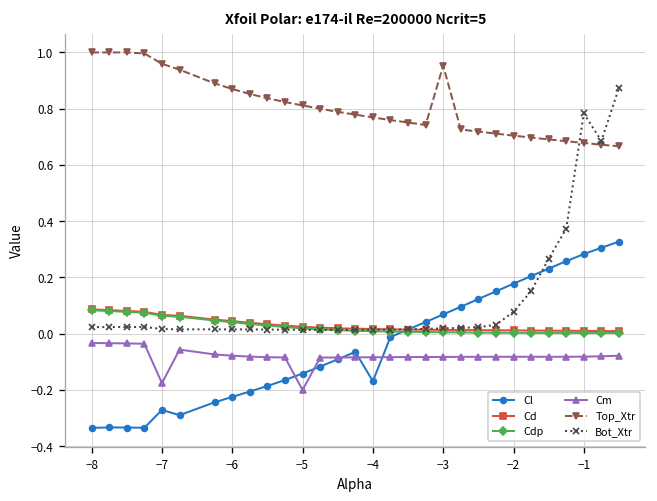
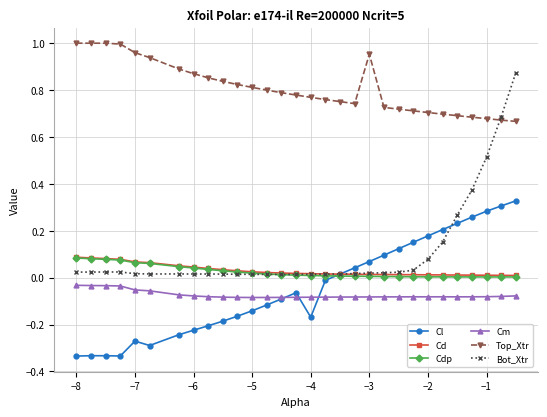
Cm, −7: -0.18 -> -0.05
Cm, −5: -0.20 -> -0.08
Bot_Xtr, −1: 0.78 -> 0.51
